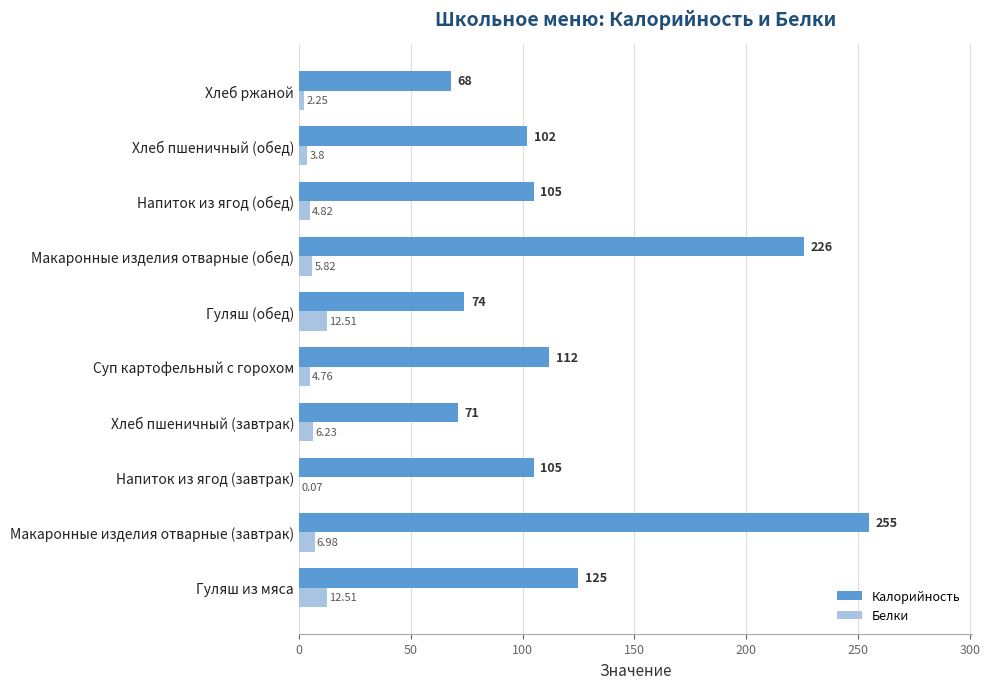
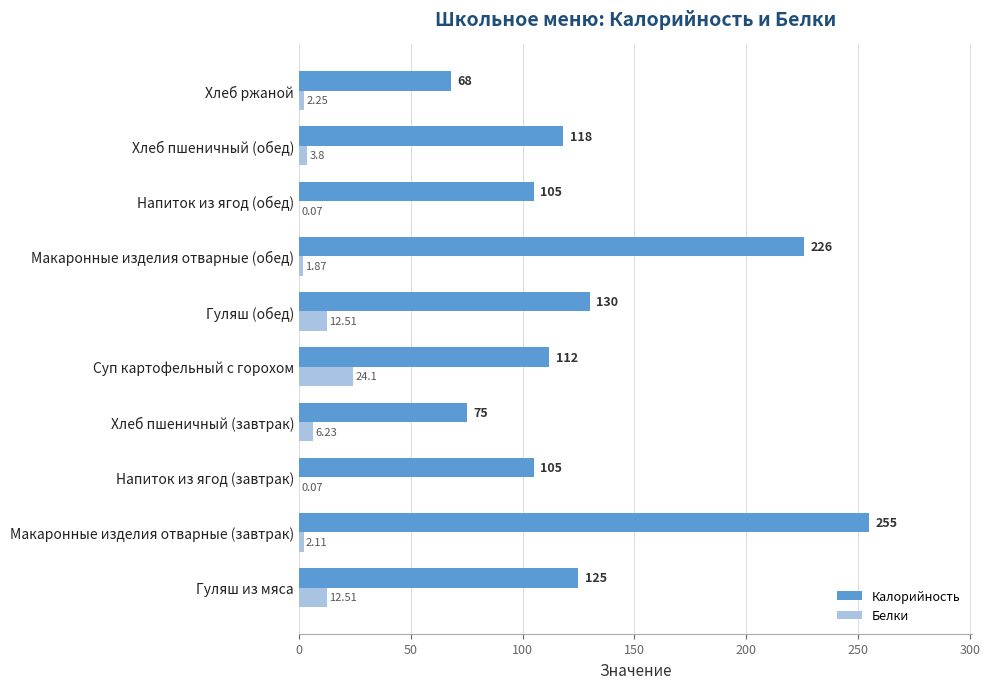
Калорийность, Хлеб пшеничный (обед): 102 -> 118
Белки, Напиток из ягод (обед): 4.82 -> 0.07
Белки, Макаронные изделия отварные (обед): 5.82 -> 1.87
Калорийность, Гуляш (обед): 74 -> 130
Белки, Суп картофельный с горохом: 4.76 -> 24.1
Калорийность, Хлеб пшеничный (завтрак): 71 -> 75
Белки, Макаронные изделия отварные (завтрак): 6.98 -> 2.11
